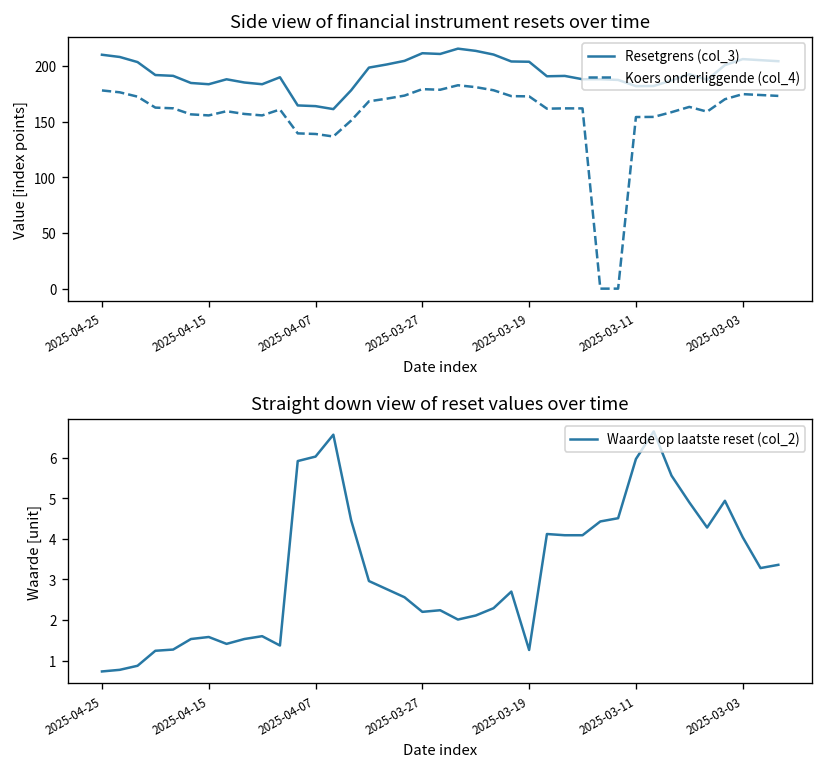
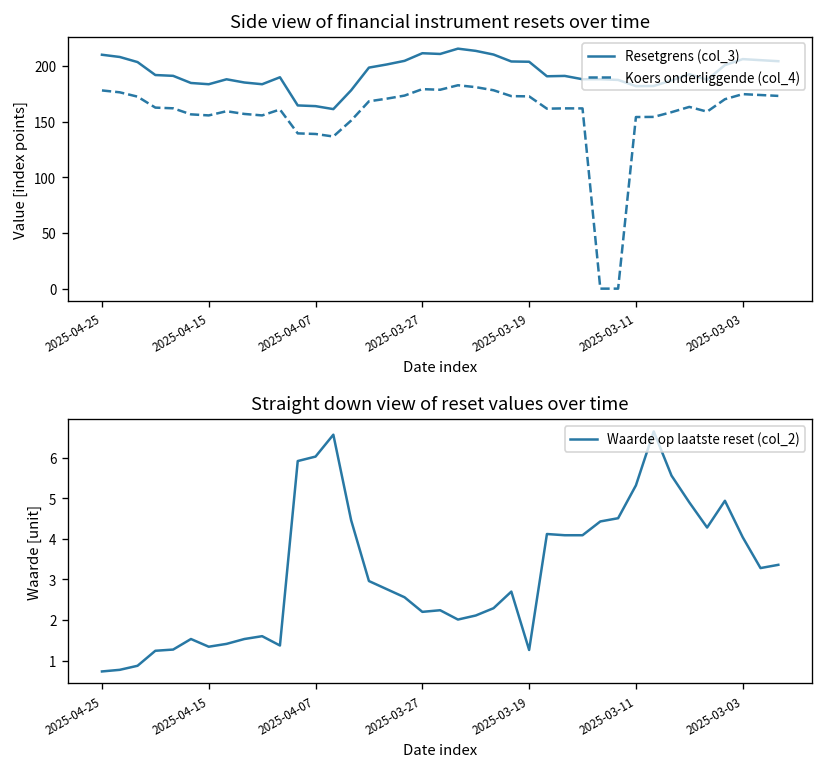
Straight down view of reset values over time, 2025-04-15: 1.6 -> 1.3
Straight down view of reset values over time, 2025-03-11: 6.0 -> 5.3
